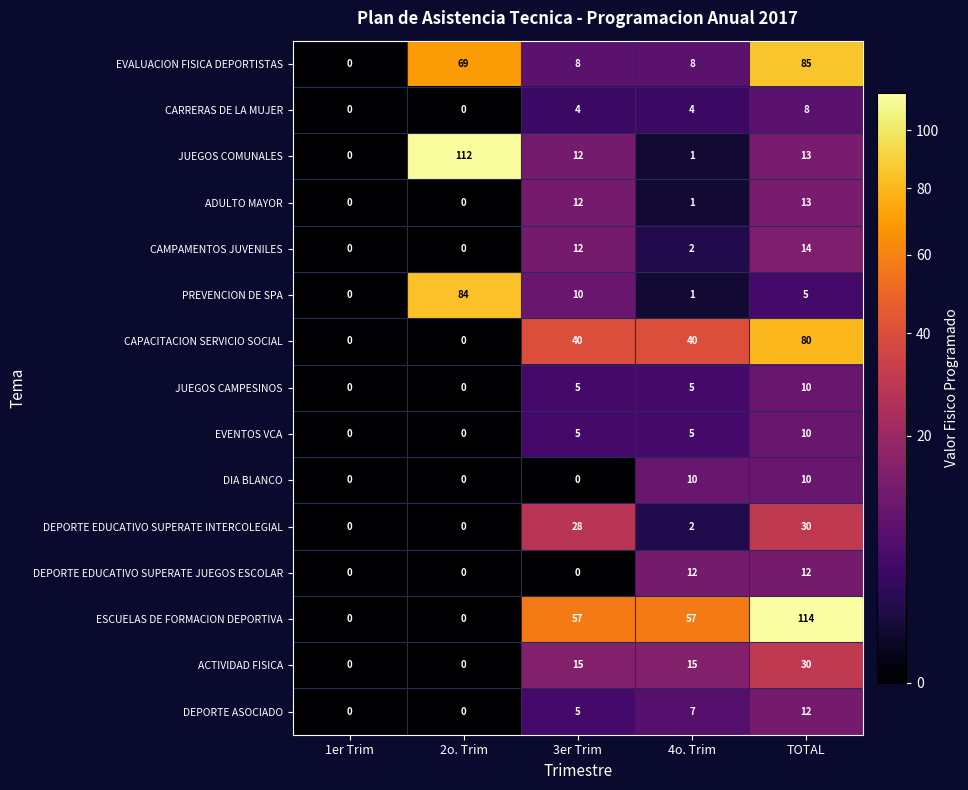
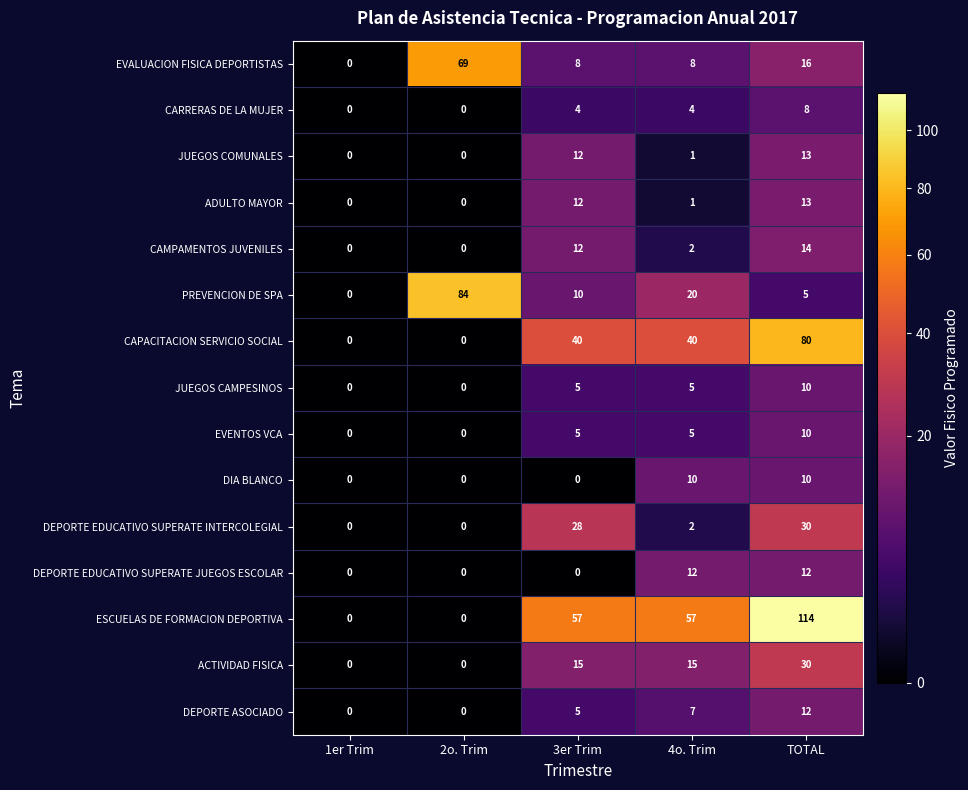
EVALUACION FISICA DEPORTISTAS, TOTAL: 85 -> 16
JUEGOS COMUNALES, 2o. Trim: 112 -> 0
PREVENCION DE SPA, 4o. Trim: 1 -> 20
